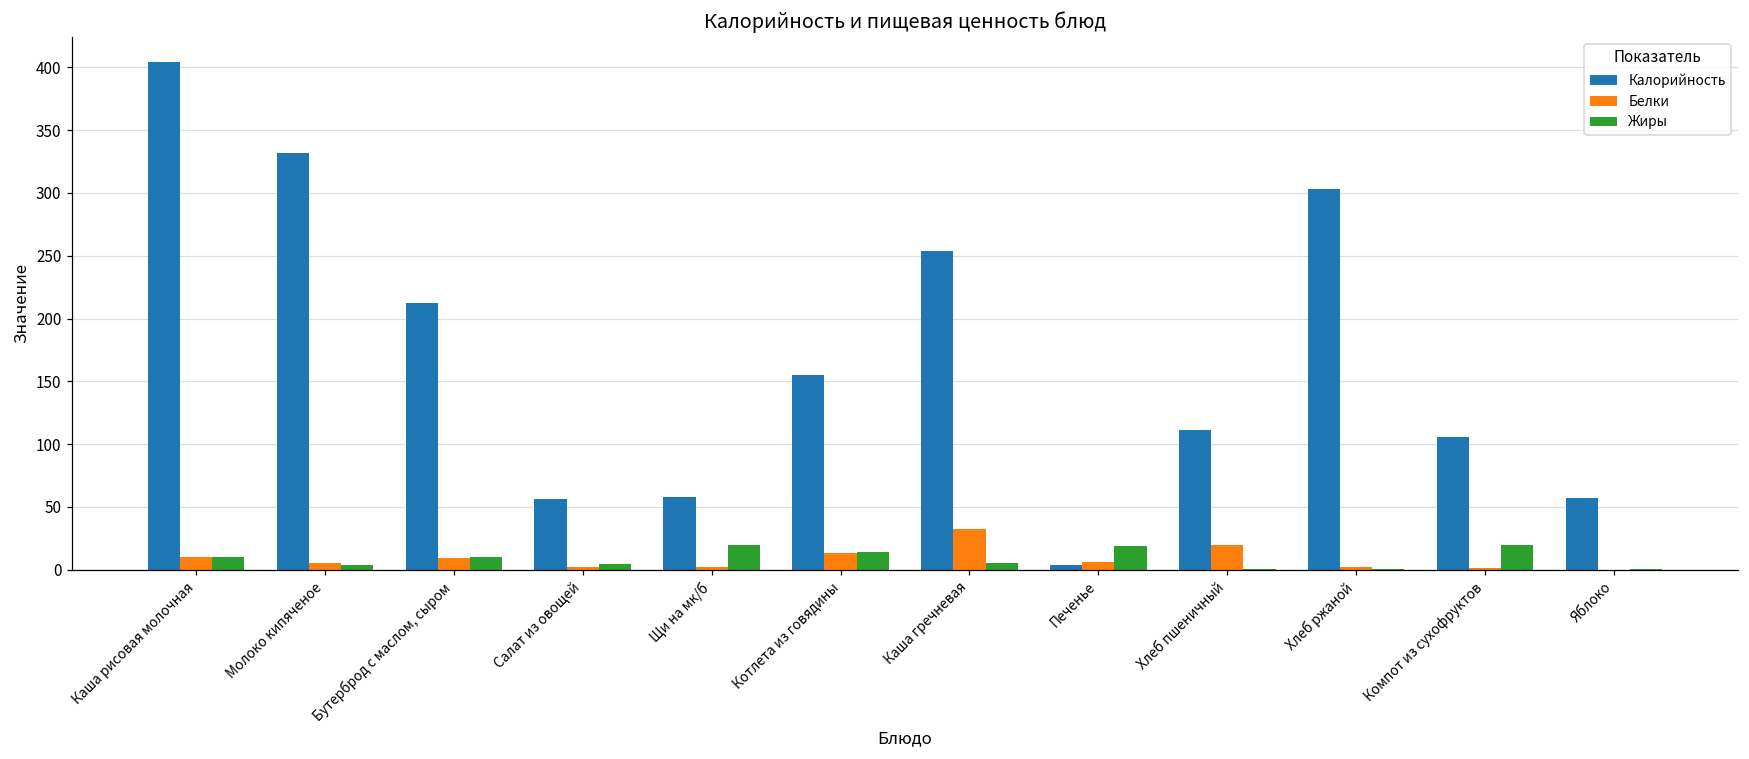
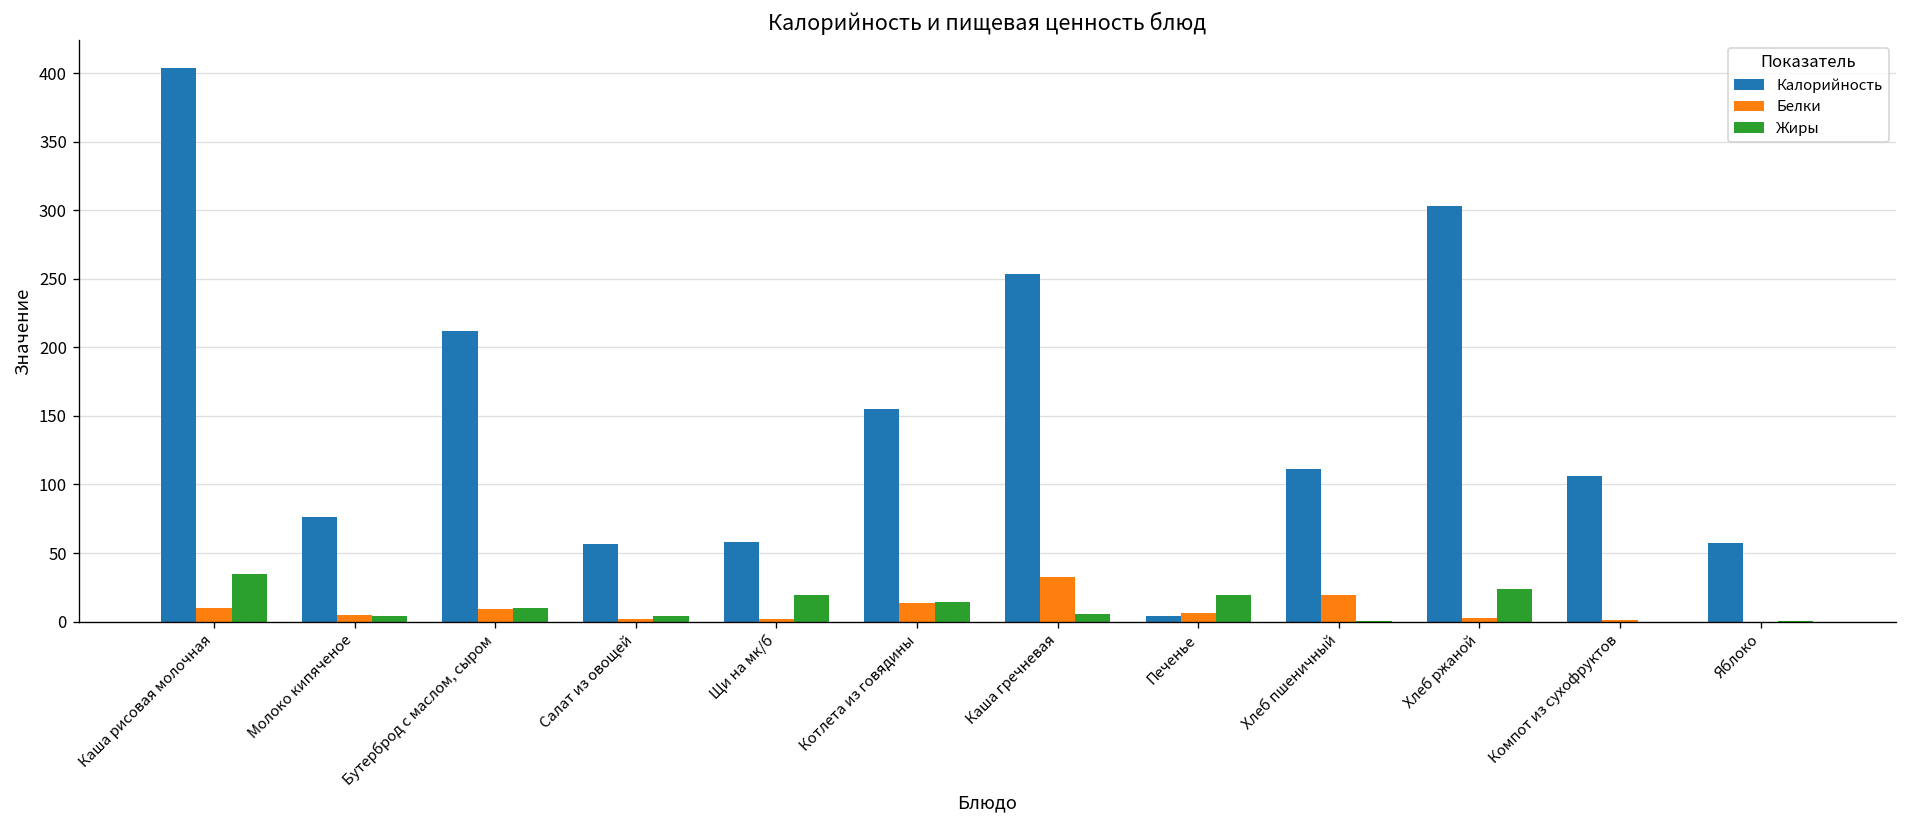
Жиры, Каша рисовая молочная: 10 -> 35
Калорийность, Молоко кипяченое: 332 -> 76
Жиры, Хлеб ржаной: 0 -> 24
Жиры, Компот из сухофруктов: 20 -> 0
